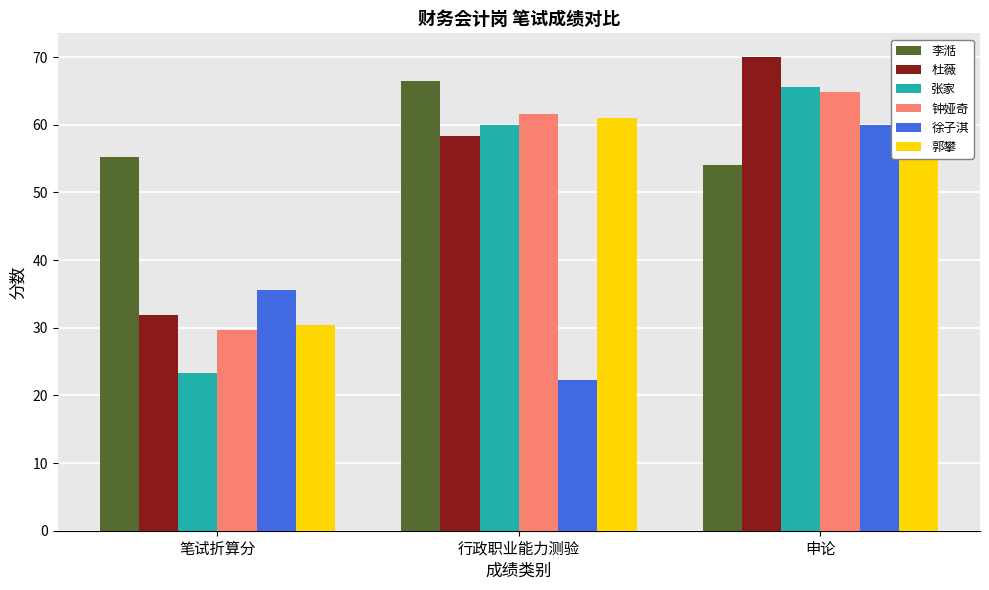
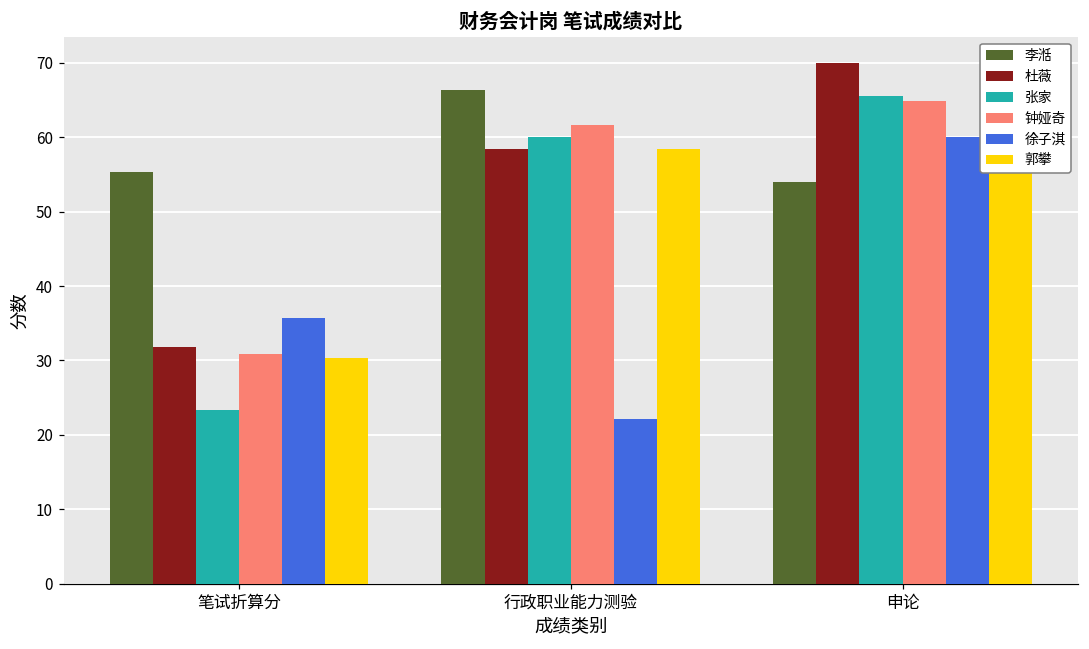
钟娅奇, 笔试折算分: 30 -> 31
郭攀, 行政职业能力测验: 61 -> 58
